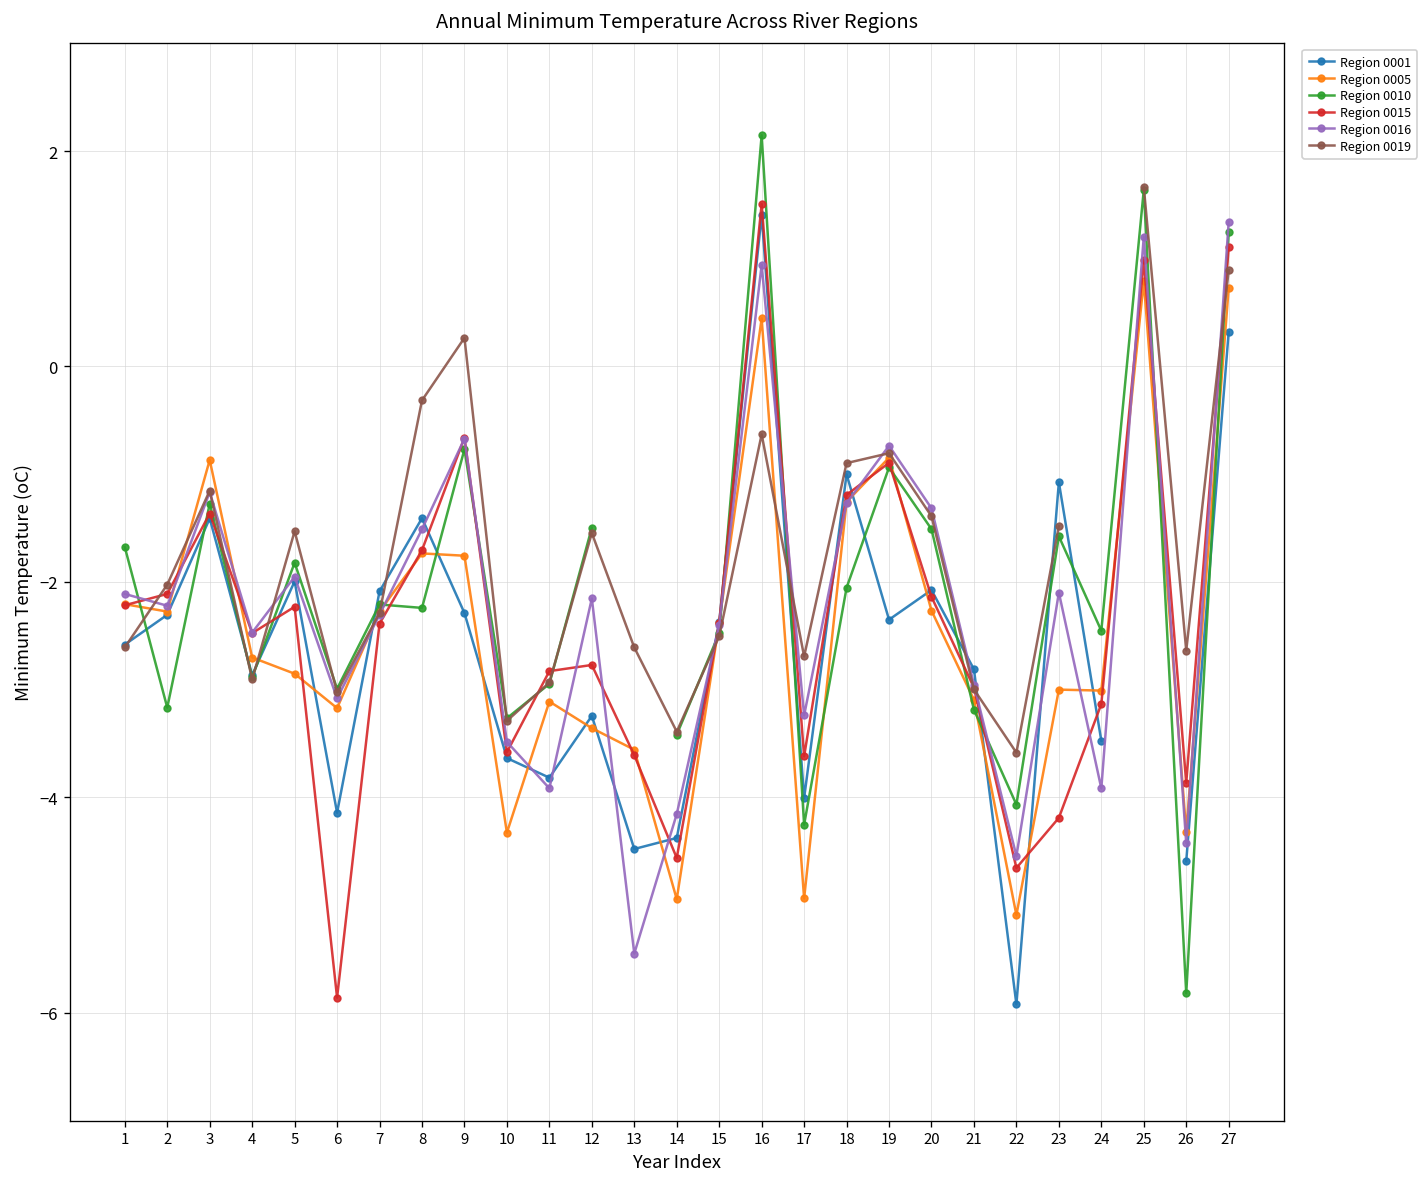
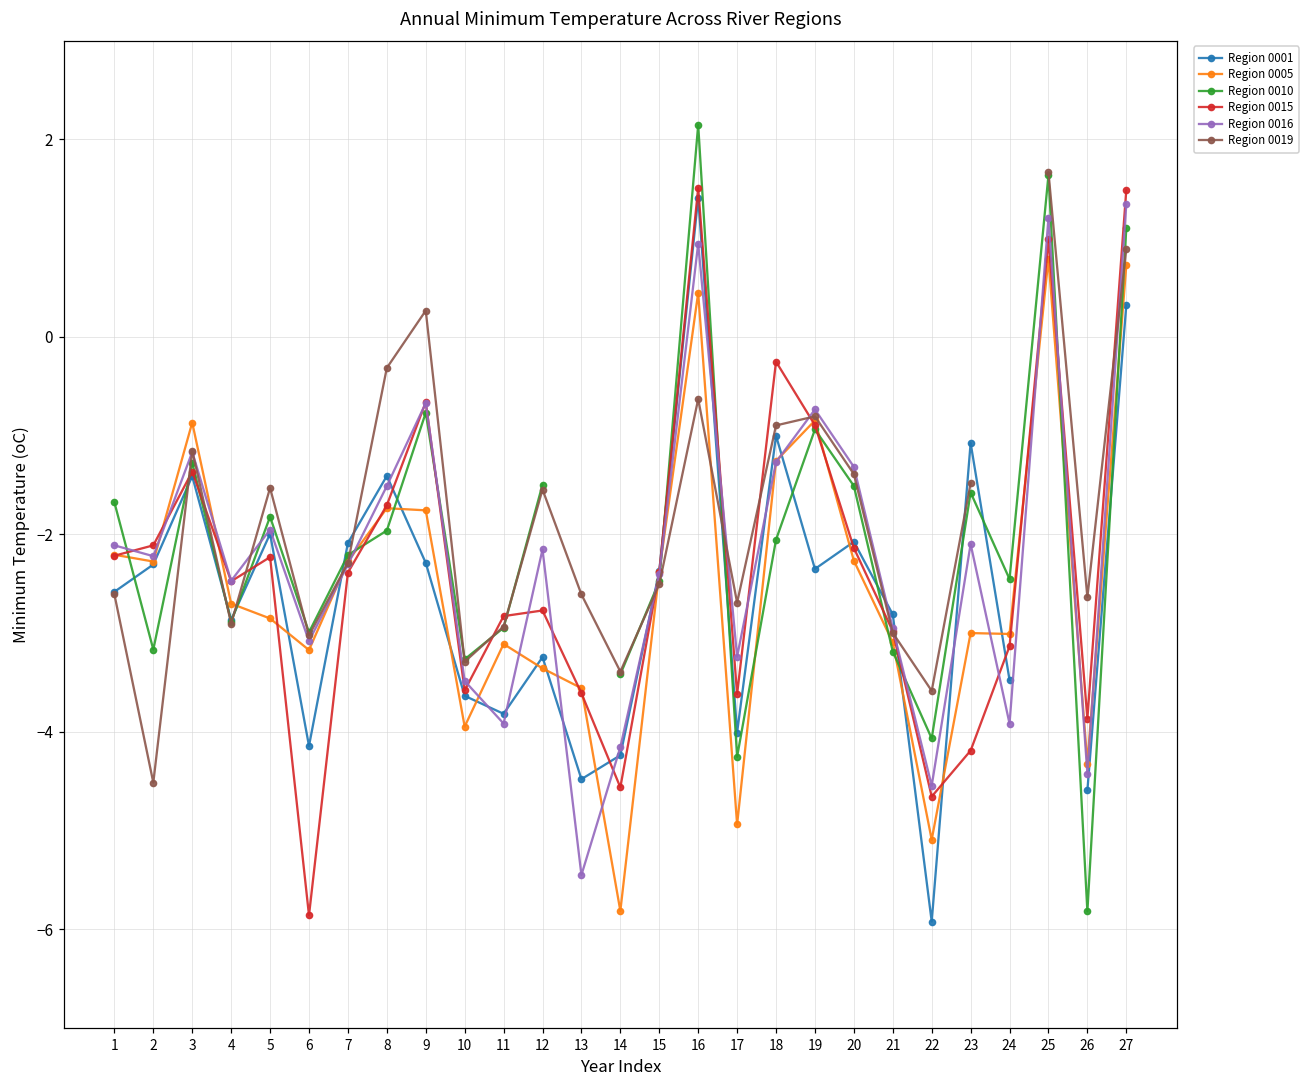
Region 0019, 2: -2.0 -> -4.5
Region 0010, 8: -2.2 -> -2.0
Region 0005, 10: -4.3 -> -3.9
Region 0001, 14: -4.4 -> -4.2
Region 0005, 14: -4.9 -> -5.8
Region 0015, 18: -1.2 -> -0.3
Region 0010, 27: 1.2 -> 1.1
Region 0015, 27: 1.1 -> 1.5
